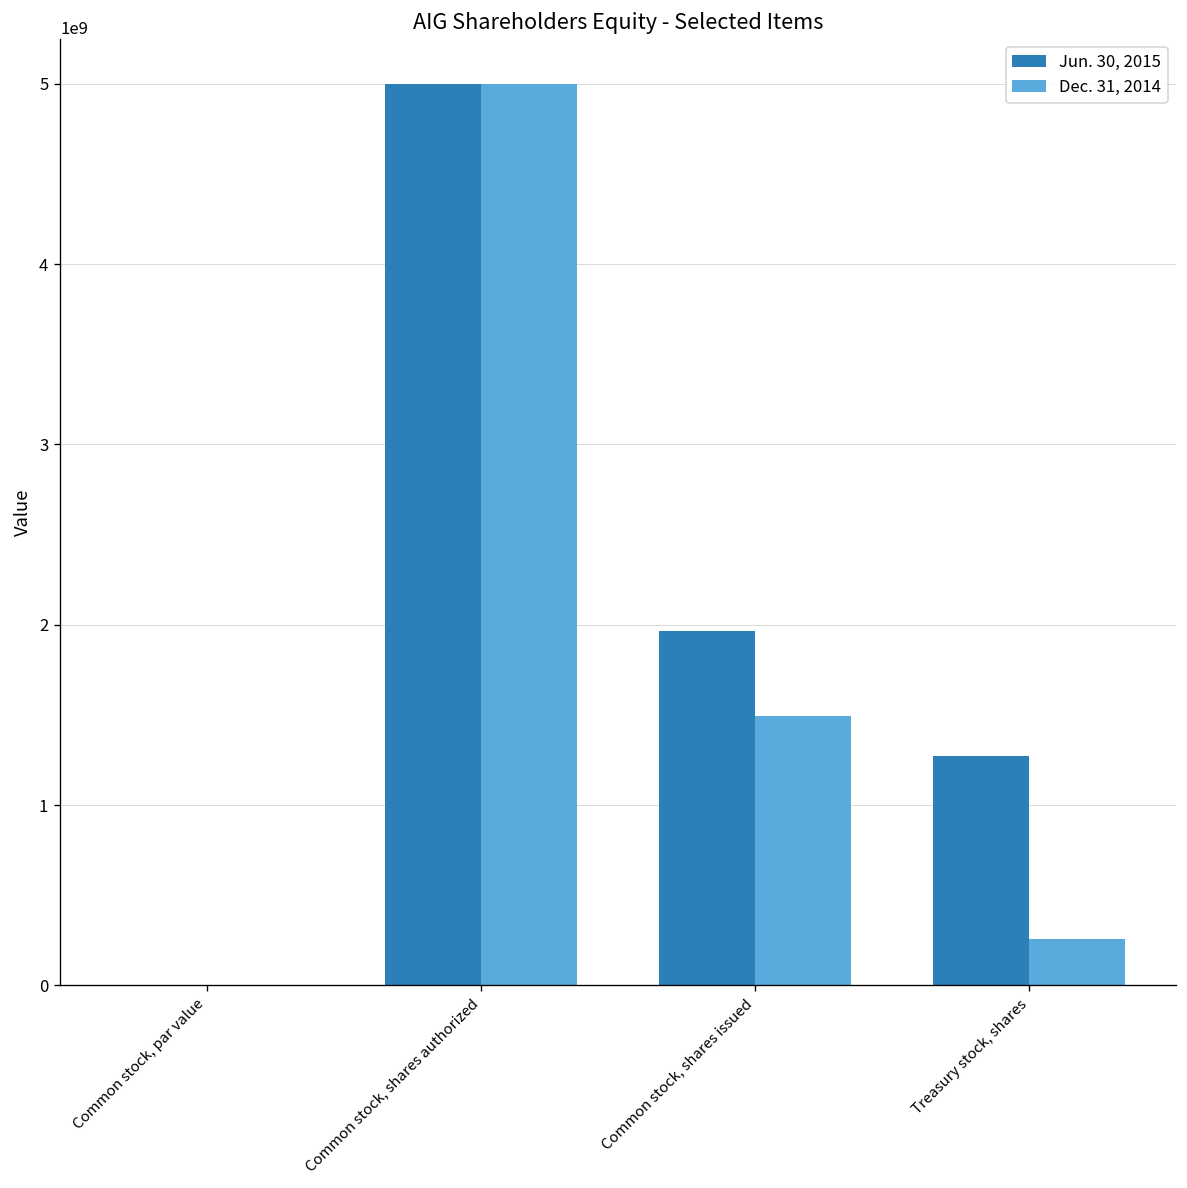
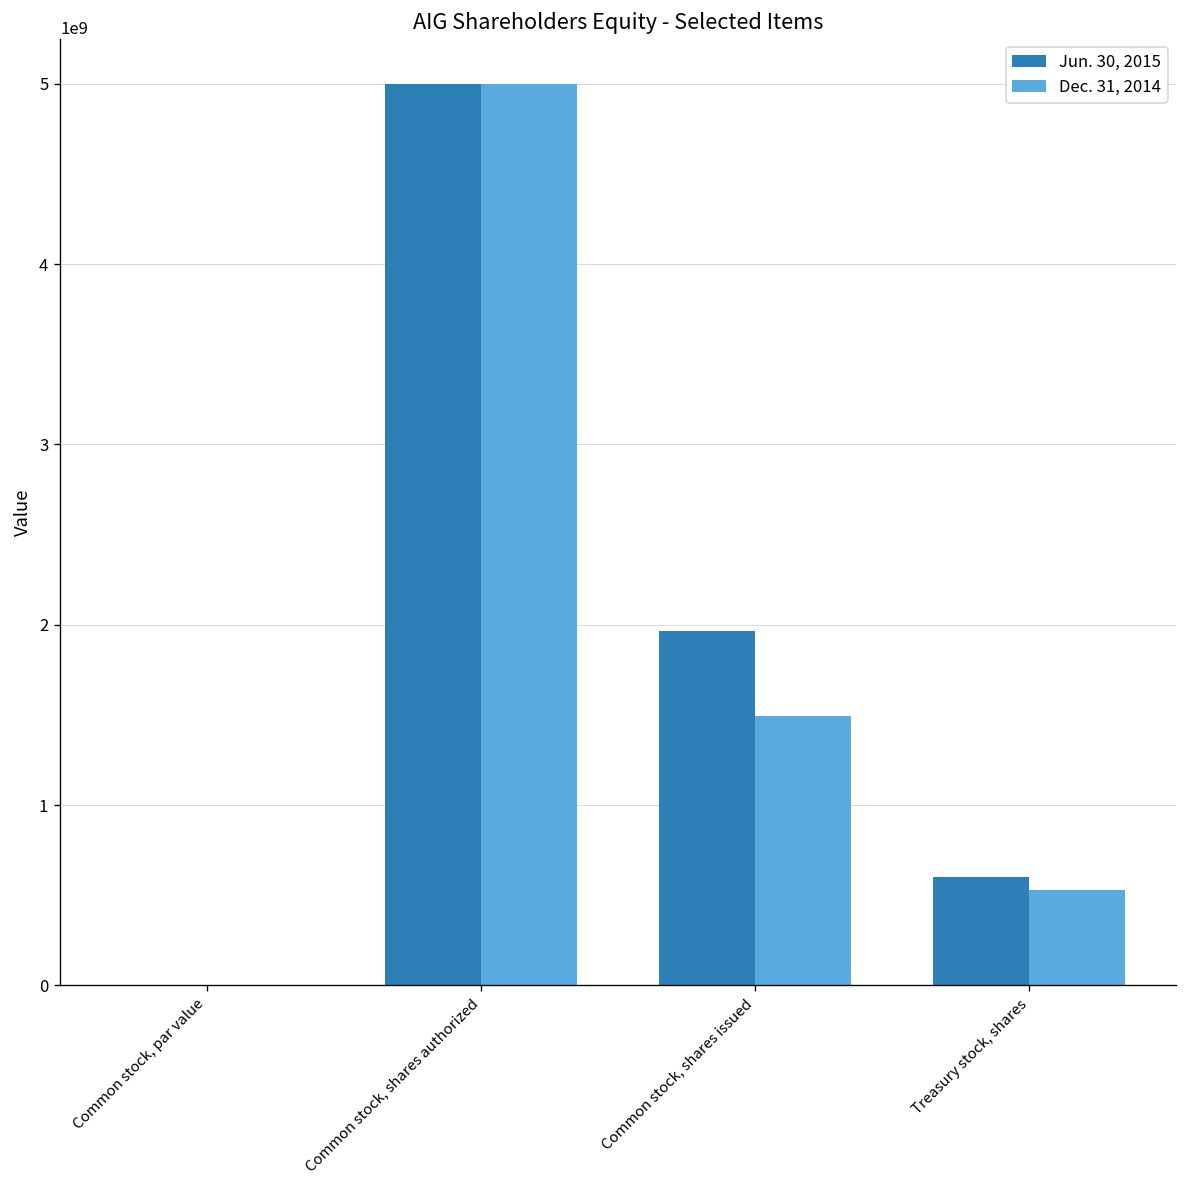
Jun. 30, 2015, Treasury stock, shares: 1270000000 -> 600000000
Dec. 31, 2014, Treasury stock, shares: 260000000 -> 530000000
